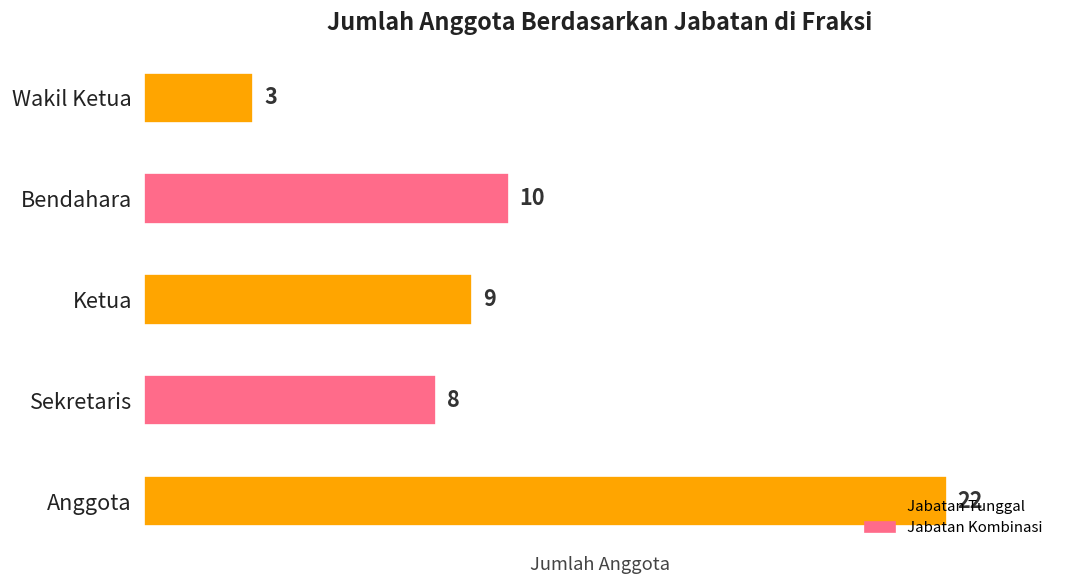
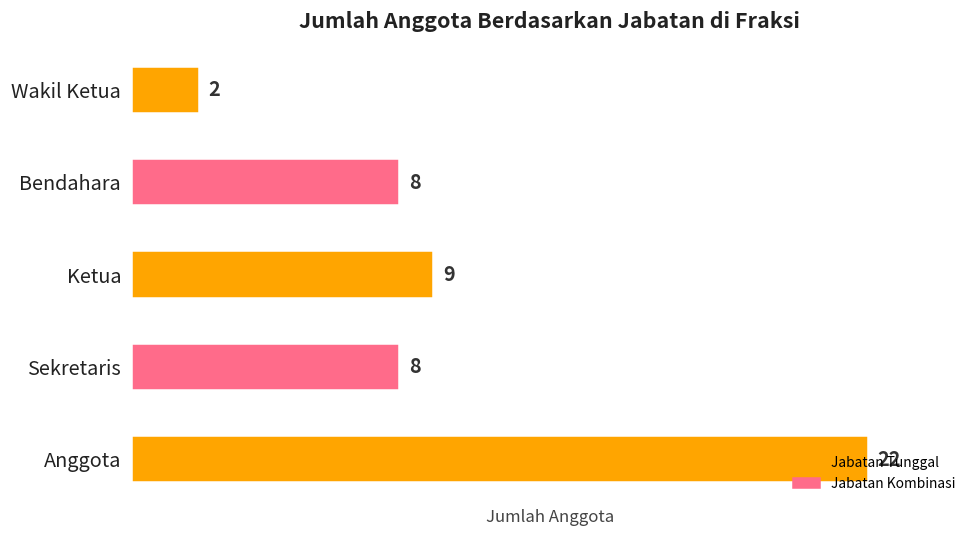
Wakil Ketua: 3 -> 2
Bendahara: 10 -> 8
